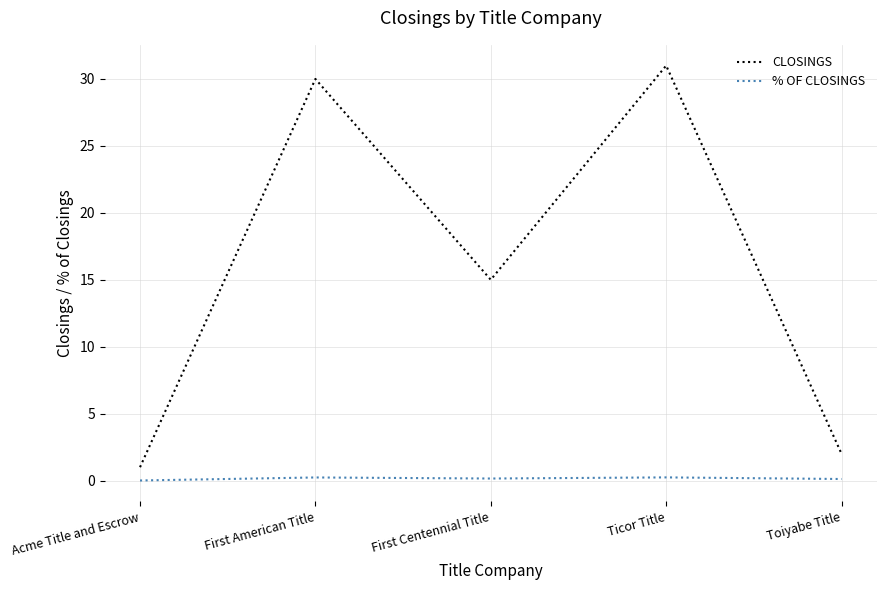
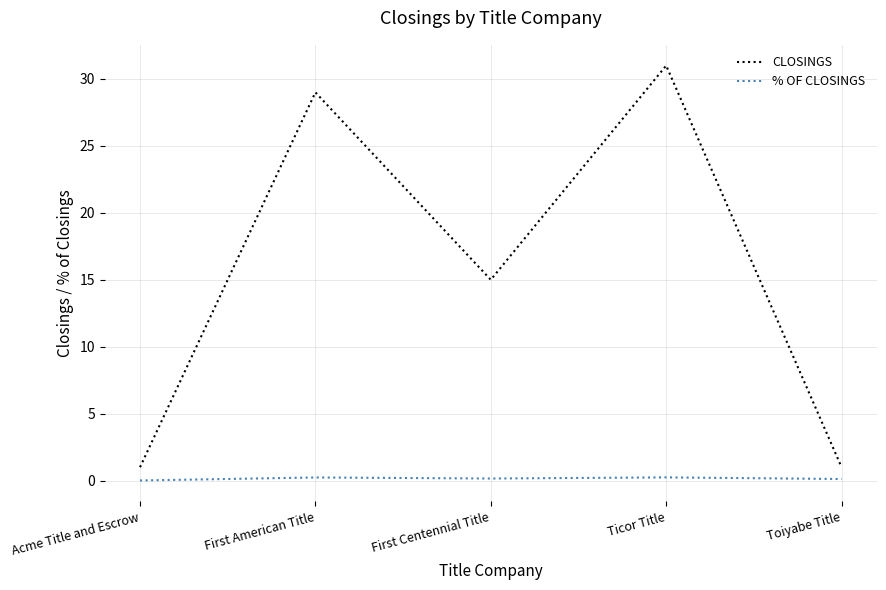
CLOSINGS, First American Title: 30 -> 29
CLOSINGS, Toiyabe Title: 2 -> 1
